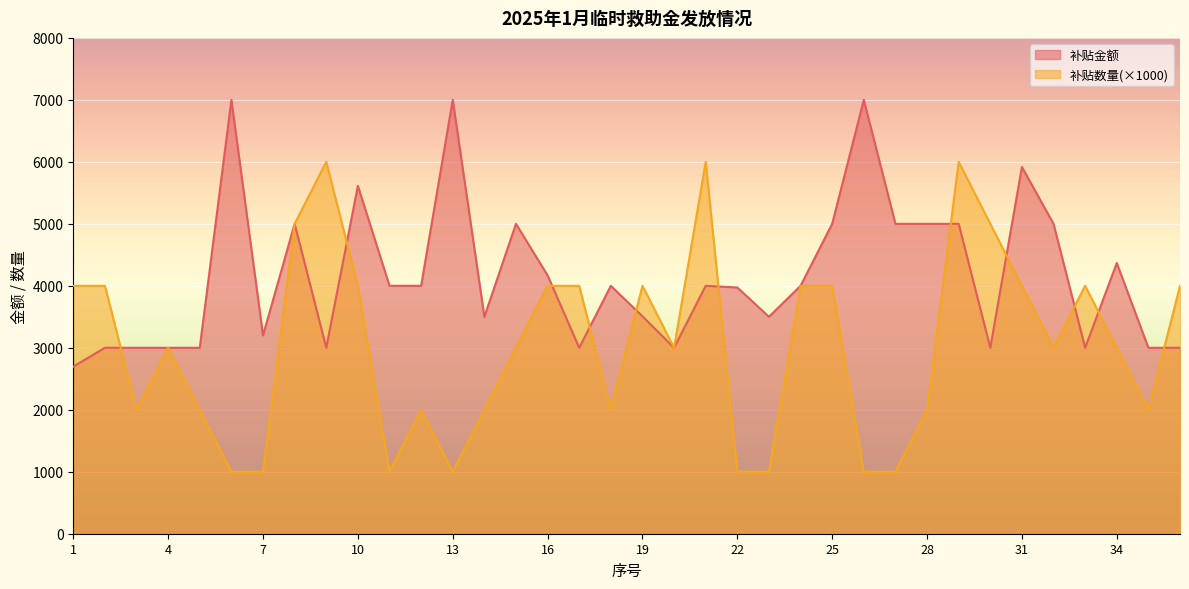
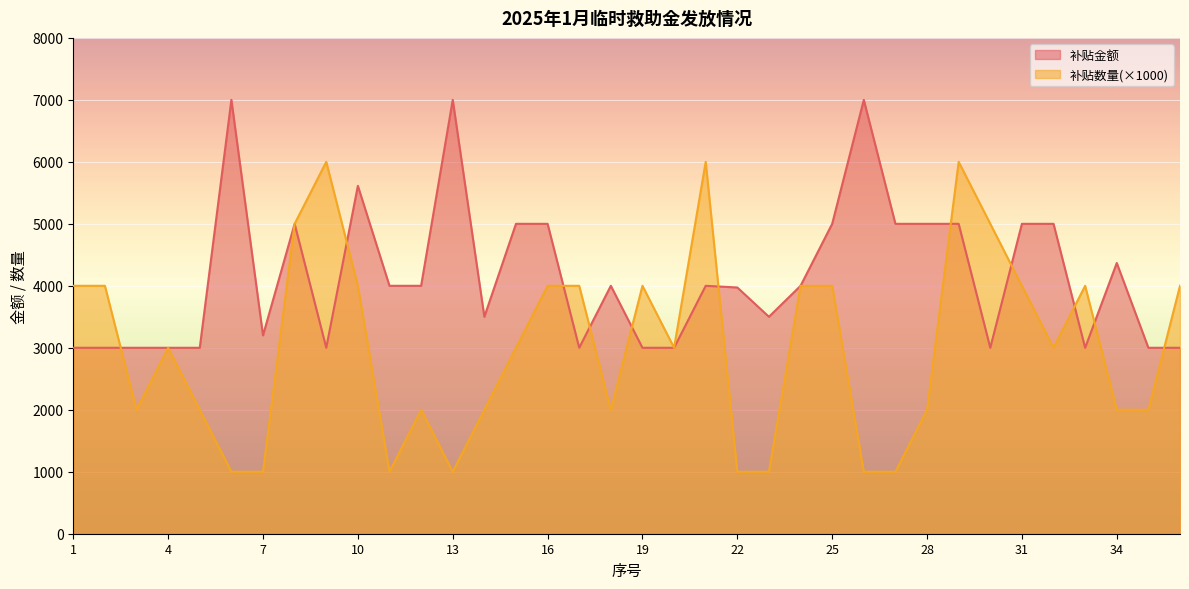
补贴金额, 1: 2700 -> 3000
补贴金额, 16: 4200 -> 5000
补贴金额, 19: 3500 -> 3000
补贴金额, 31: 5900 -> 5000
补贴数量(×1000), 34: 3000 -> 2000
